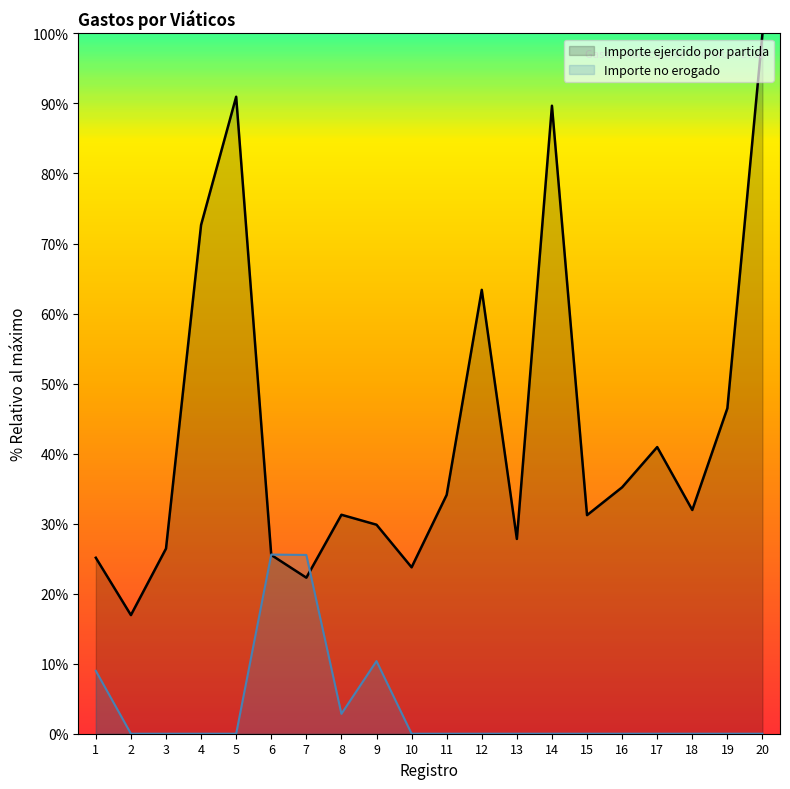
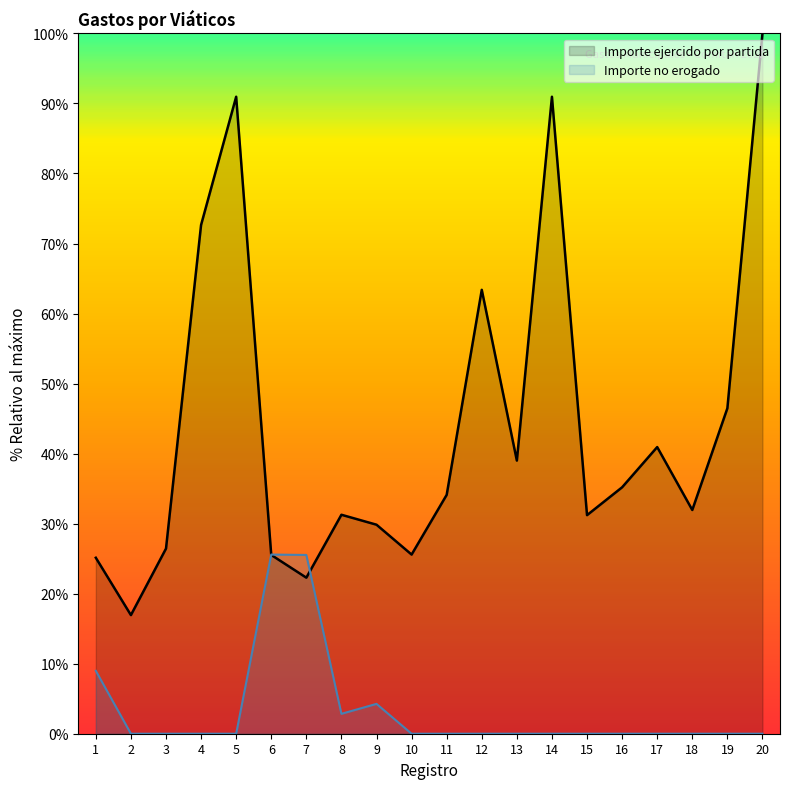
Importe no erogado, 9: 10% -> 4%
Importe ejercido por partida, 10: 24% -> 26%
Importe ejercido por partida, 13: 28% -> 39%
Importe ejercido por partida, 14: 90% -> 91%
